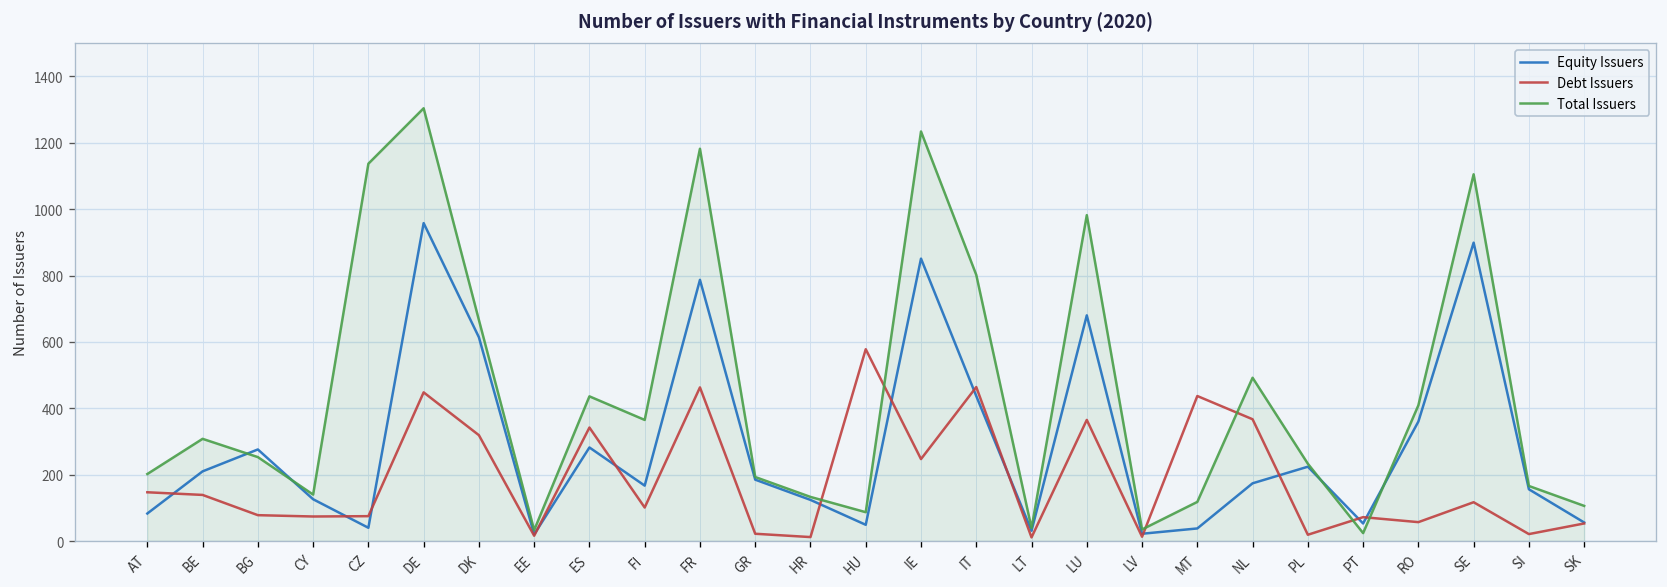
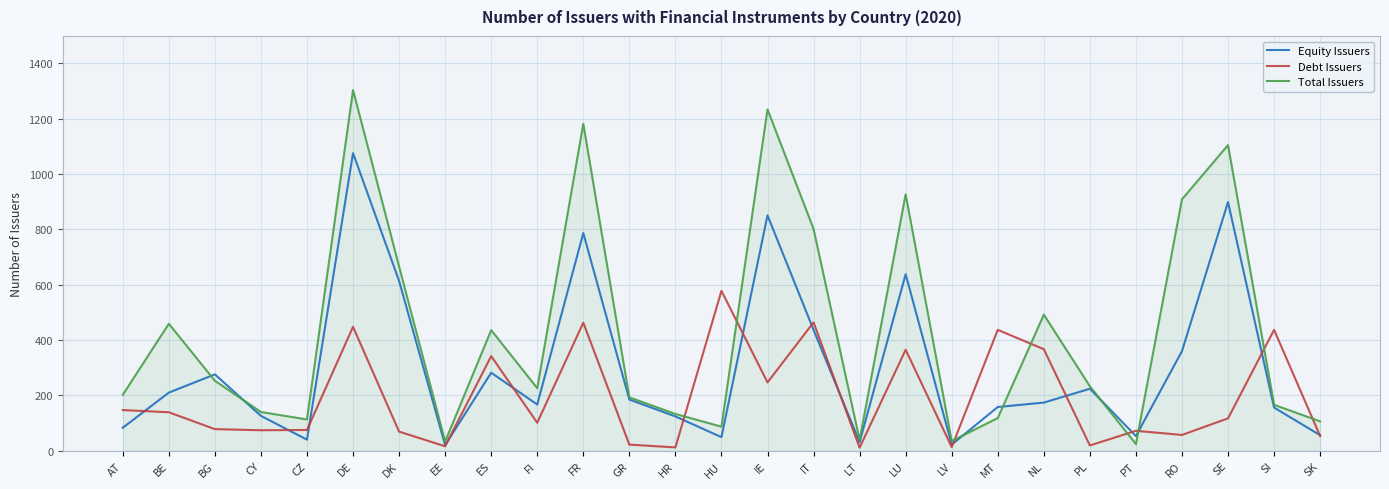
Total Issuers, BE: 310 -> 460
Total Issuers, CZ: 1140 -> 110
Equity Issuers, DE: 960 -> 1080
Debt Issuers, DK: 320 -> 70
Total Issuers, FI: 370 -> 230
Equity Issuers, LU: 680 -> 640
Total Issuers, LU: 980 -> 930
Equity Issuers, MT: 40 -> 160
Total Issuers, RO: 410 -> 910
Debt Issuers, SI: 20 -> 440
